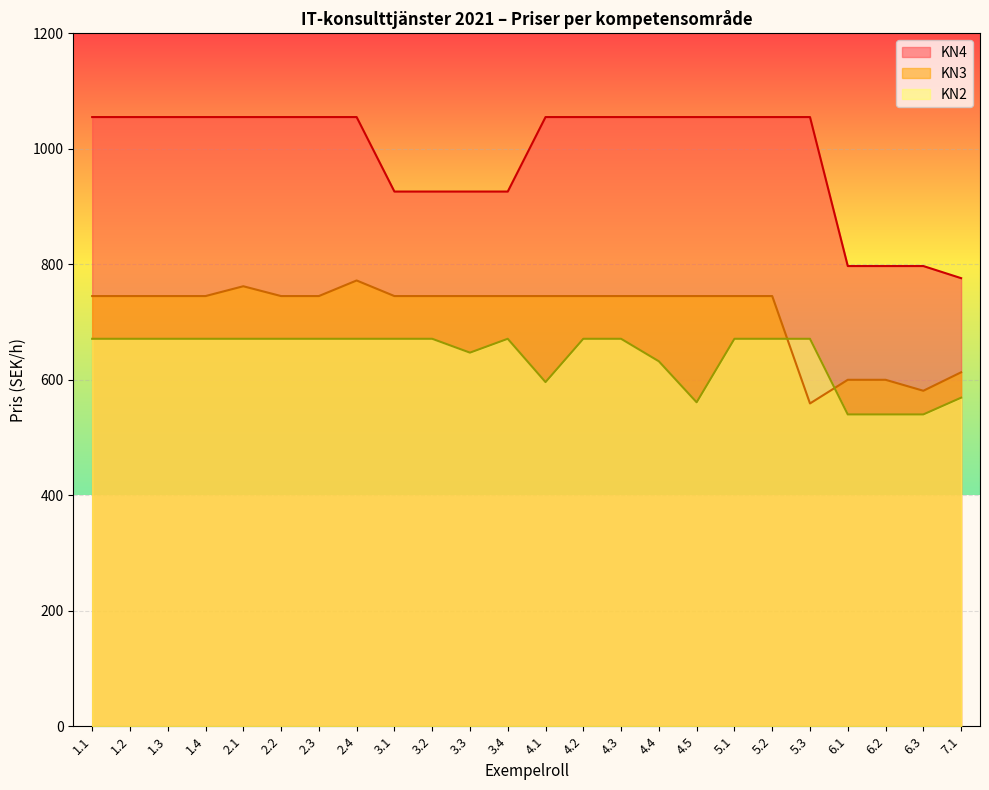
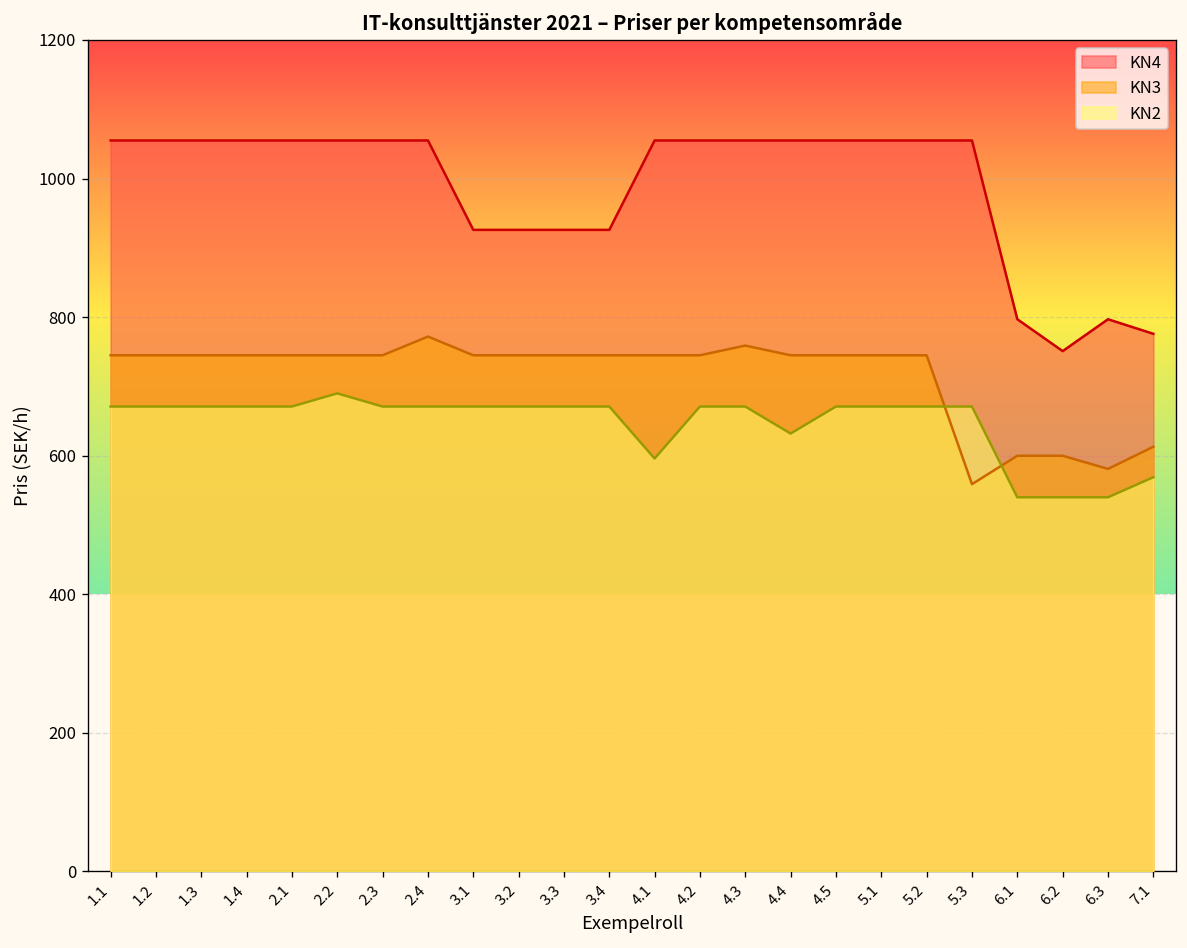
KN3, 2.1: 760 -> 750
KN2, 2.2: 670 -> 690
KN2, 3.3: 650 -> 670
KN3, 4.3: 750 -> 760
KN2, 4.5: 560 -> 670
KN4, 6.2: 800 -> 750
